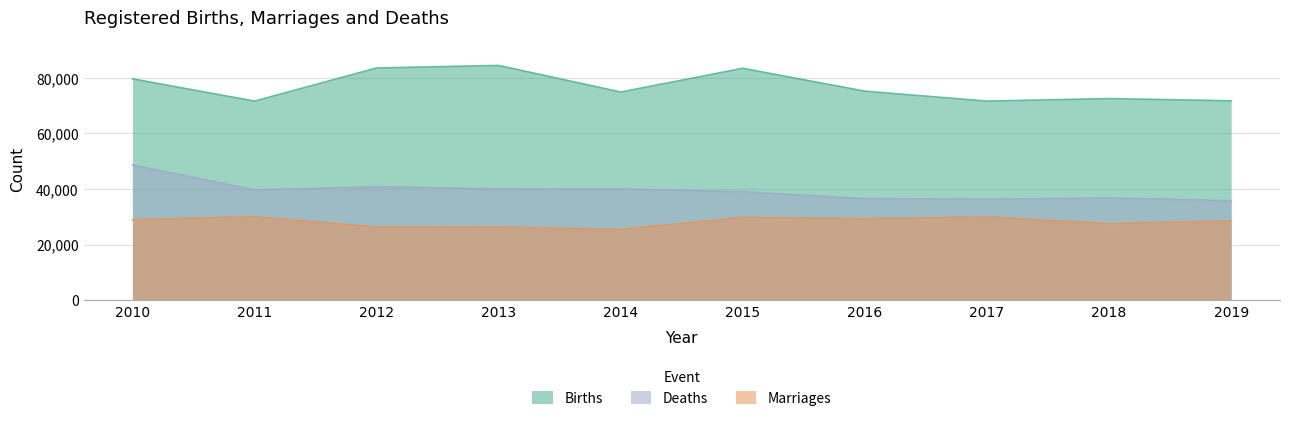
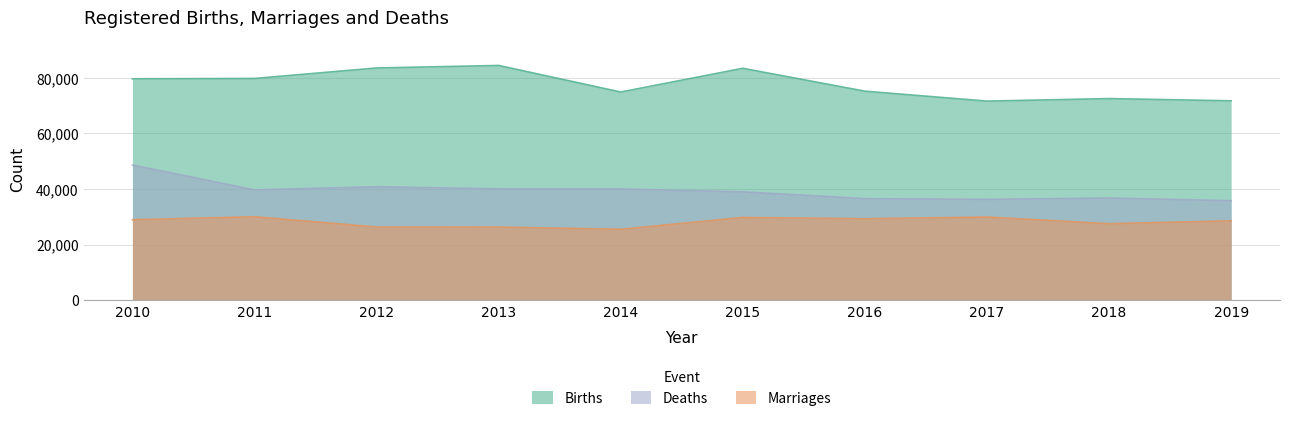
Births, 2011: 72,000 -> 80,000
